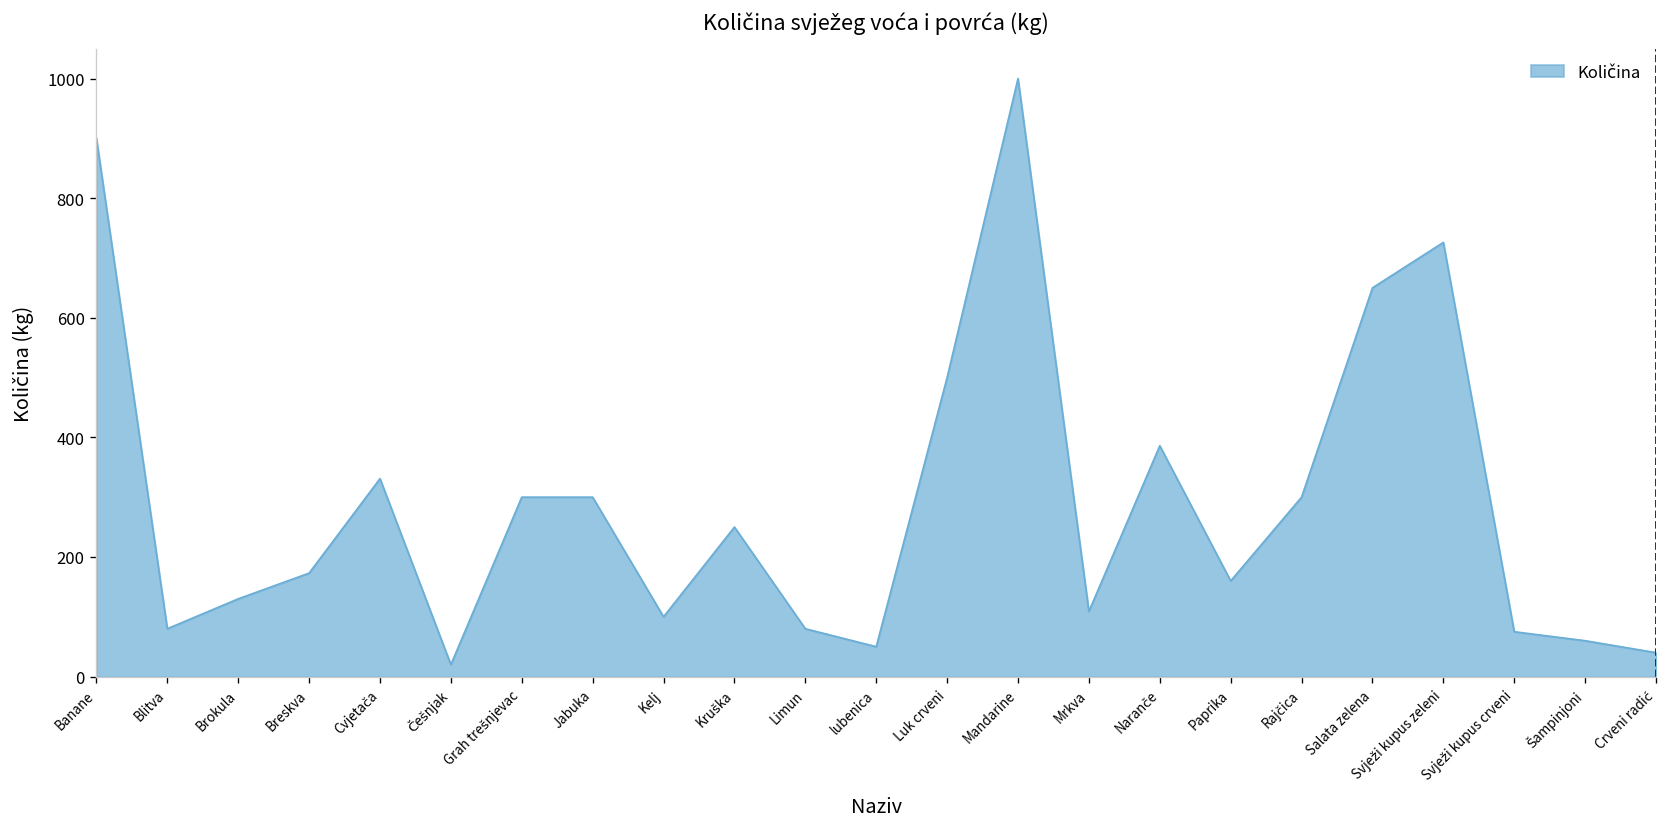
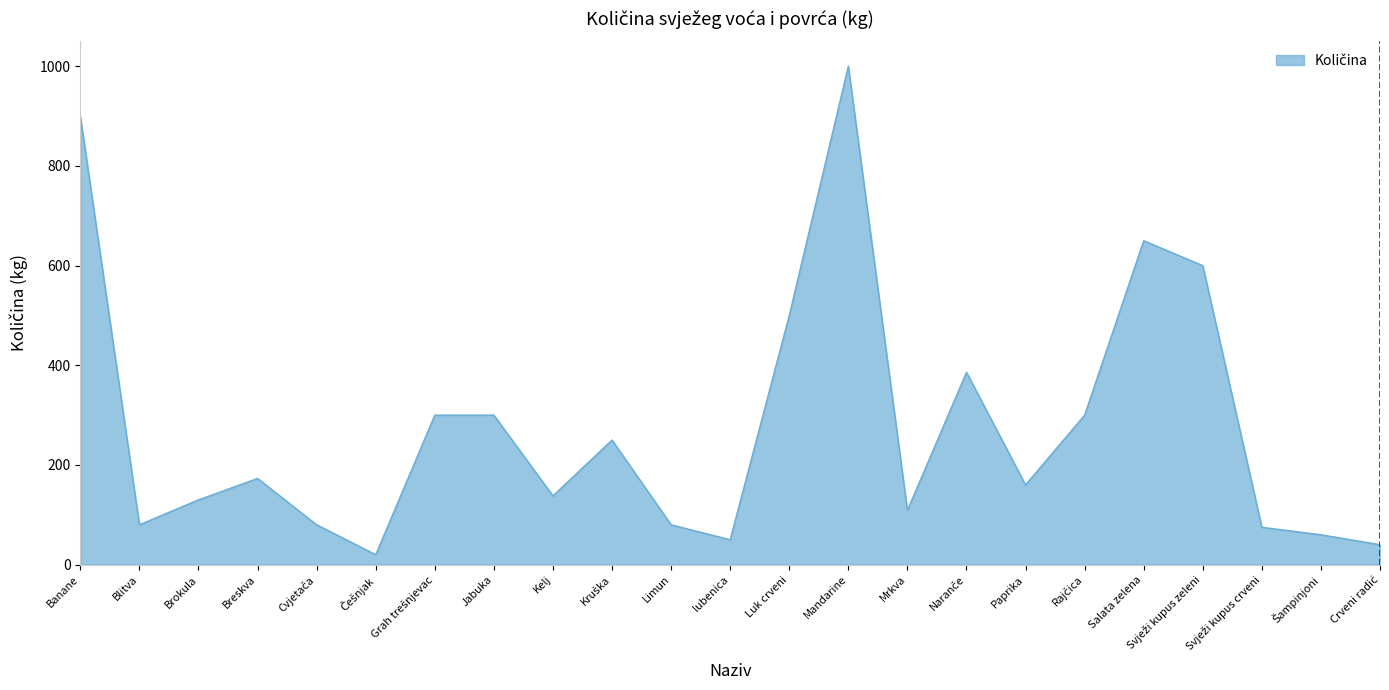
Cvjetača: 330 -> 80
Kelj: 100 -> 140
Svježi kupus zeleni: 730 -> 600
